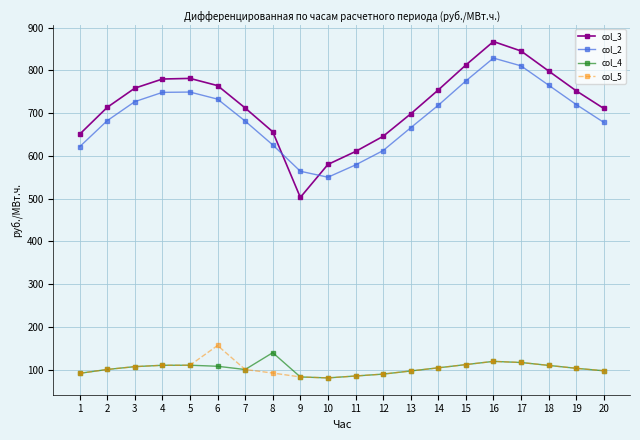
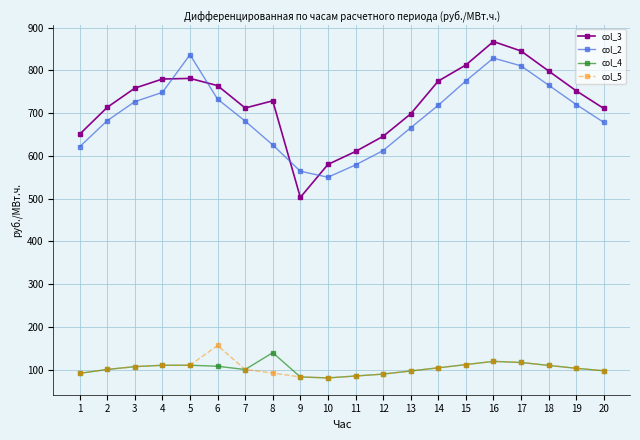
col_2, 5: 750 -> 840
col_3, 8: 660 -> 730
col_3, 14: 750 -> 770
